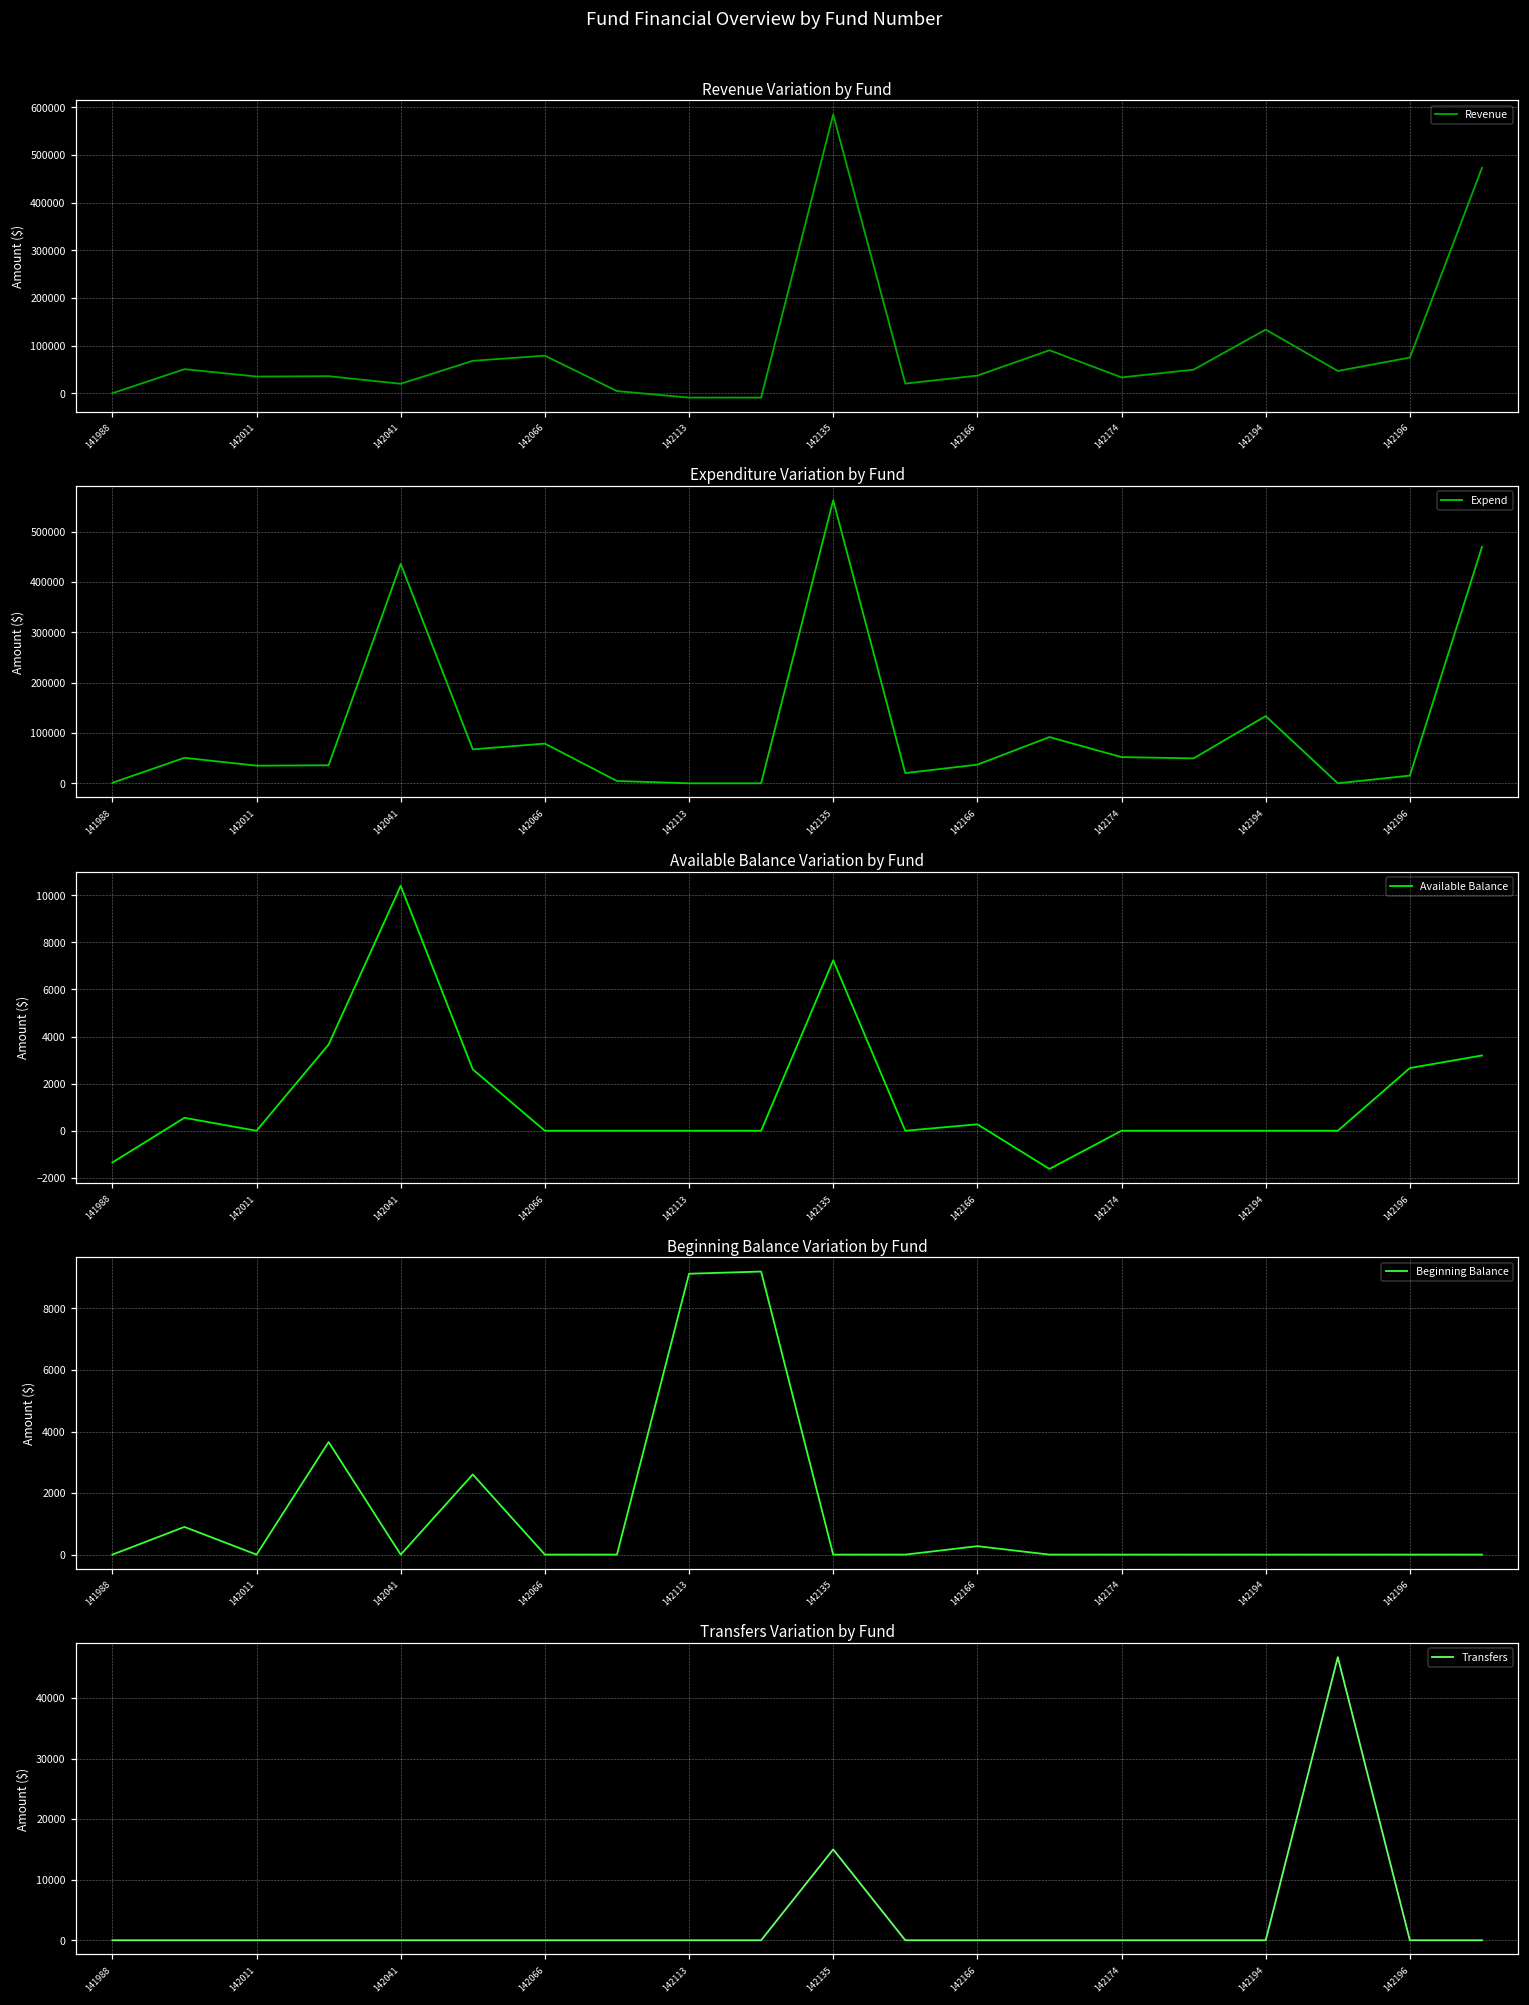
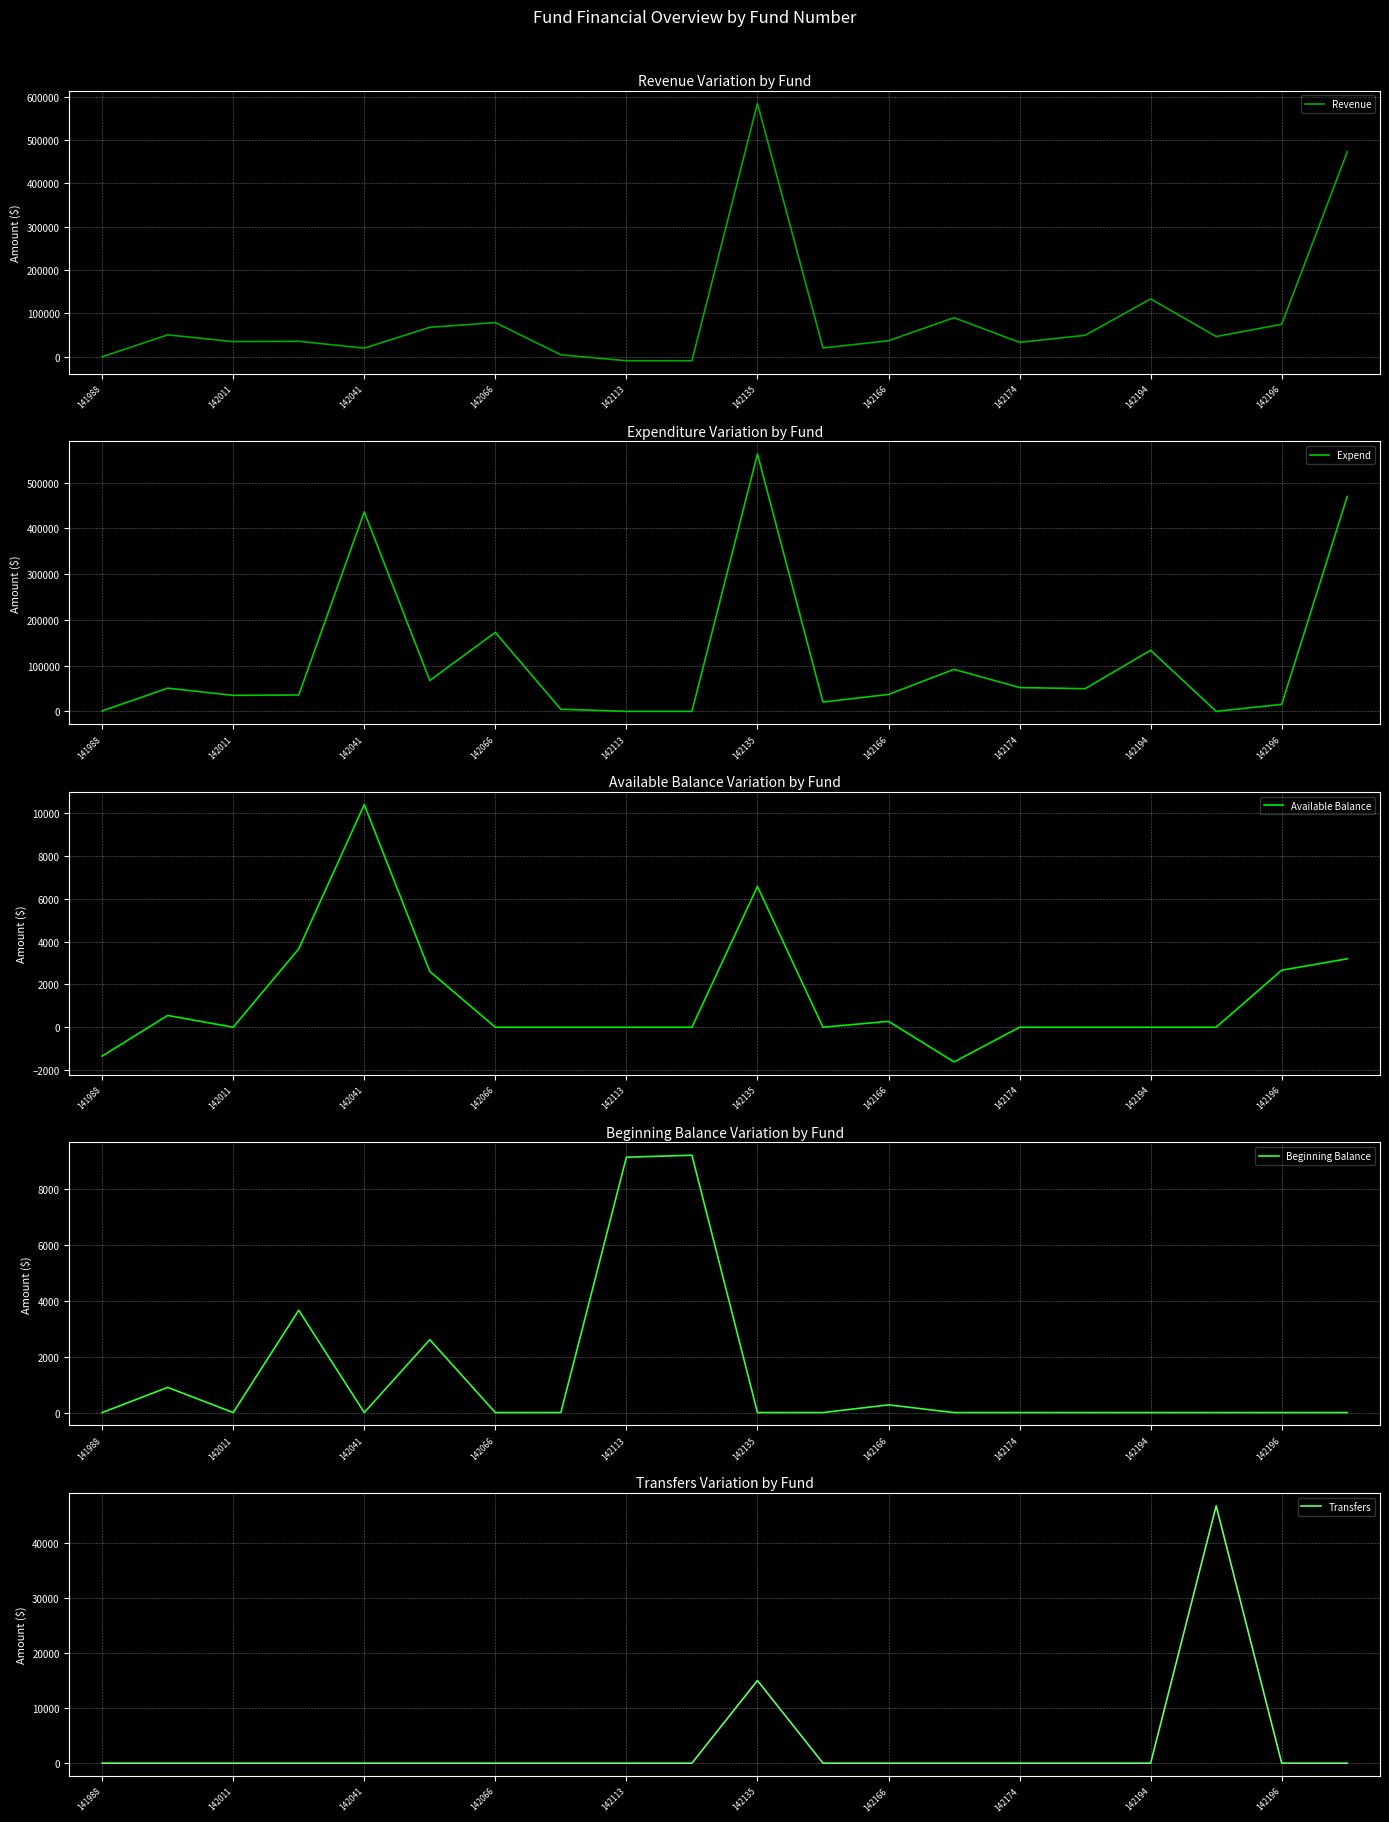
Expenditure Variation by Fund, 142066: 80000 -> 170000
Available Balance Variation by Fund, 142135: 7200 -> 6600
